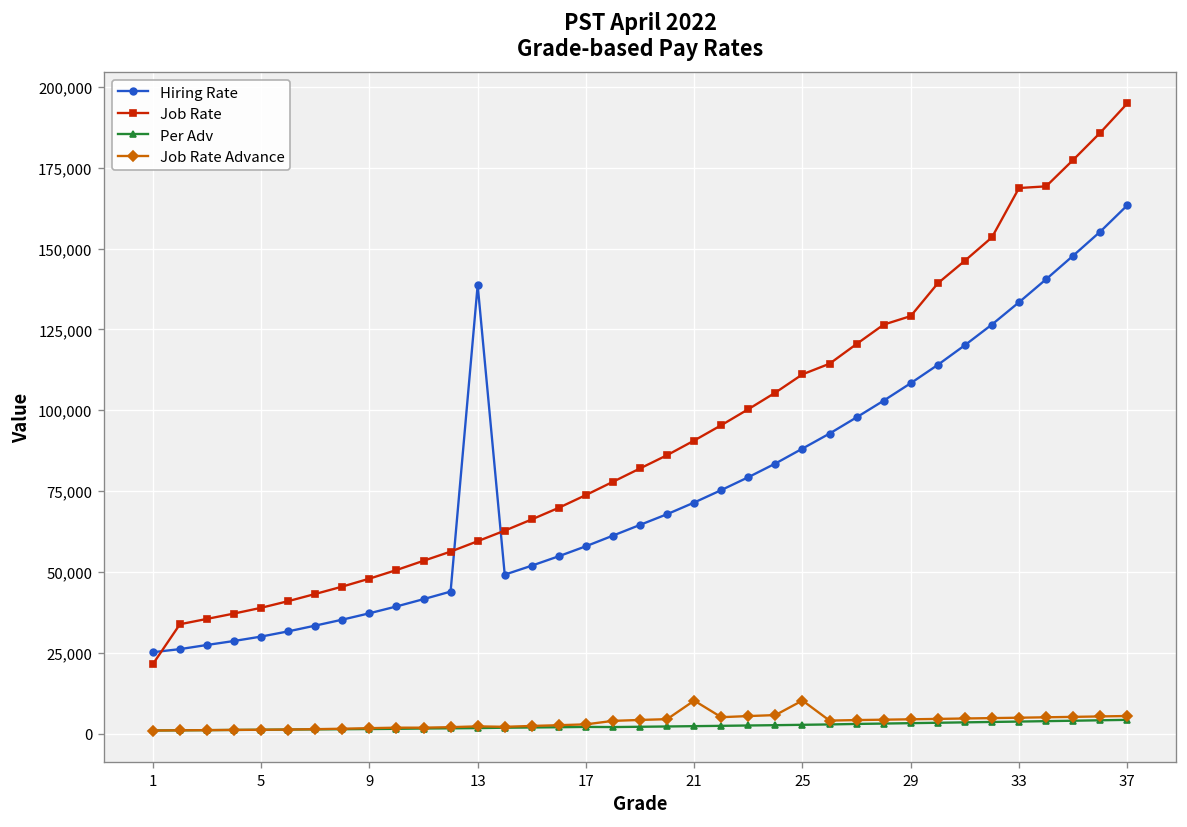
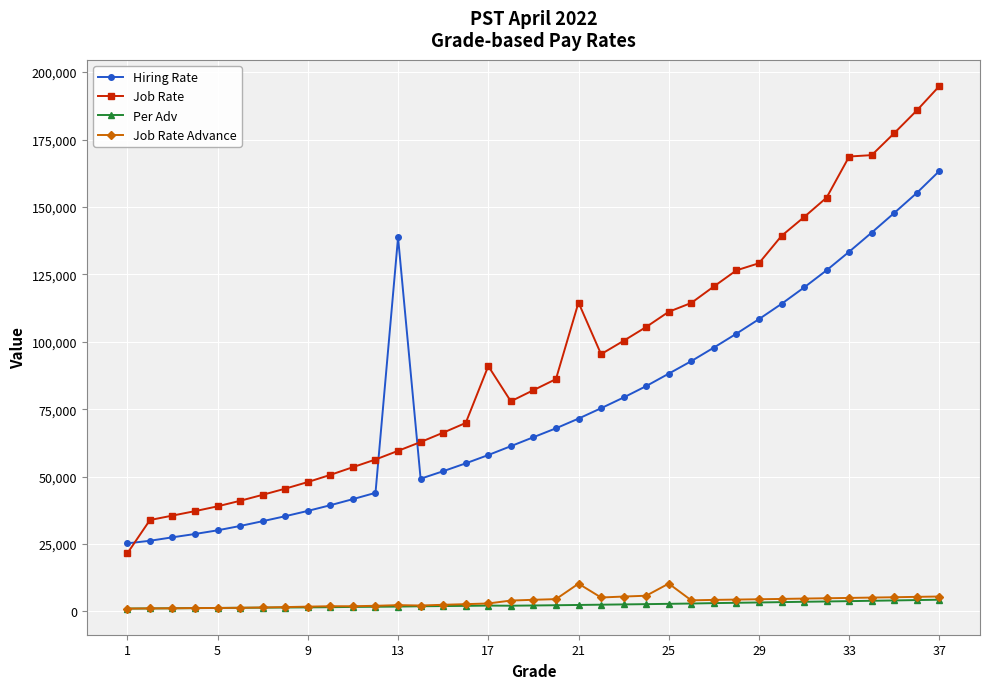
Job Rate, 17: 74,000 -> 91,000
Job Rate, 21: 91,000 -> 115,000
